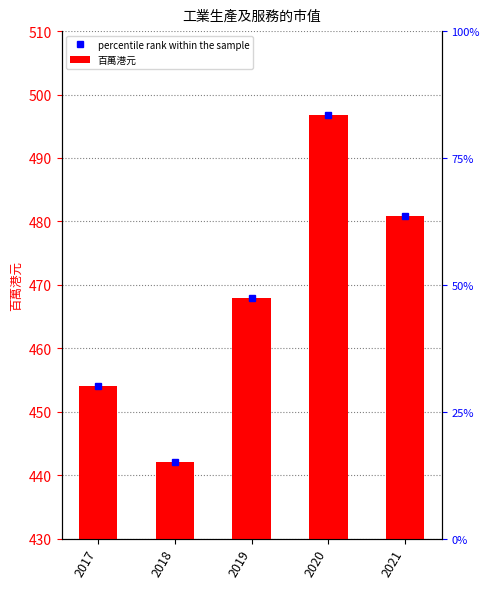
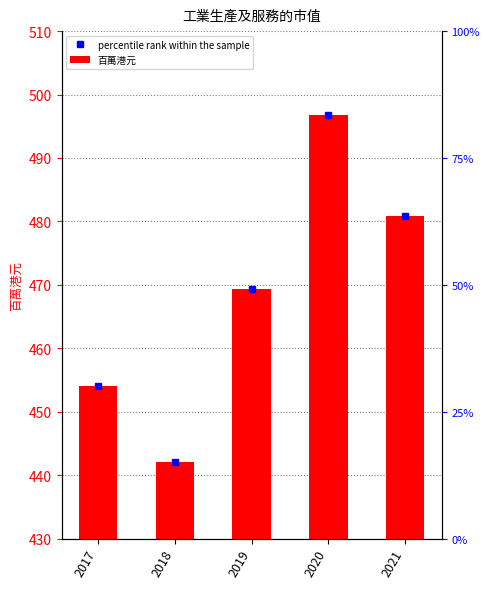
百萬港元, 2019: 468 -> 469
